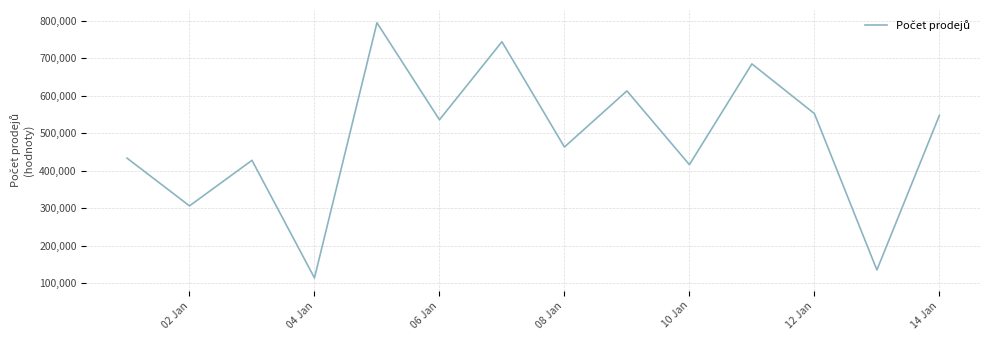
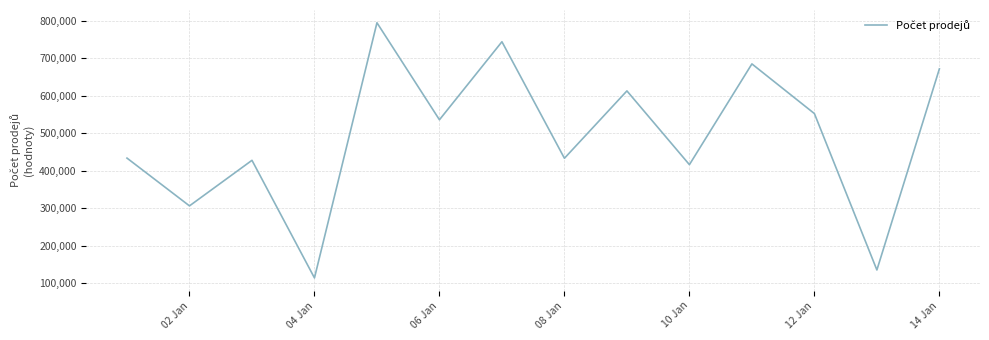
08 Jan: 460,000 -> 430,000
14 Jan: 550,000 -> 670,000
